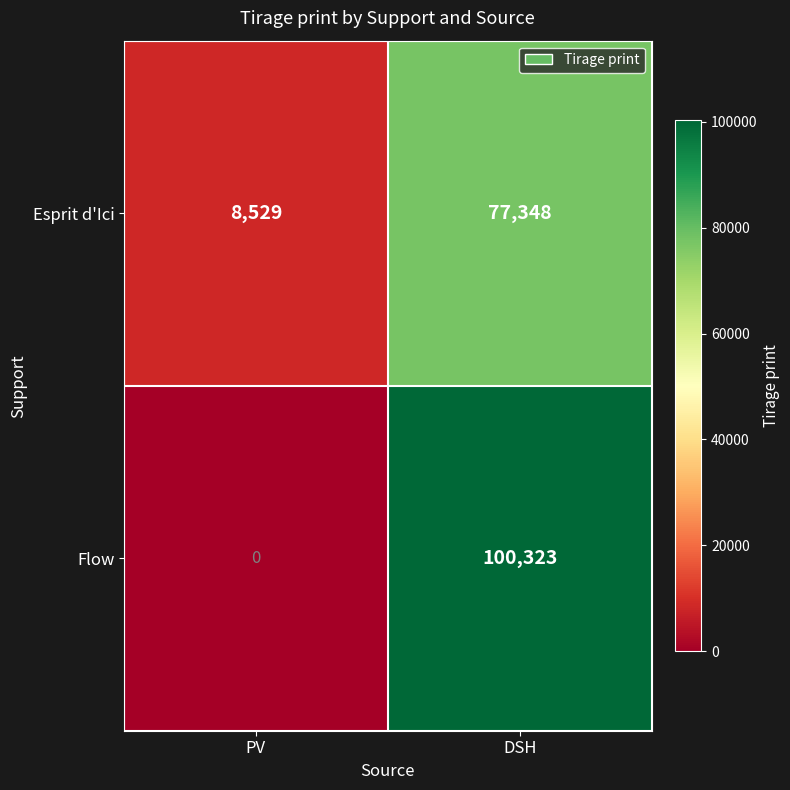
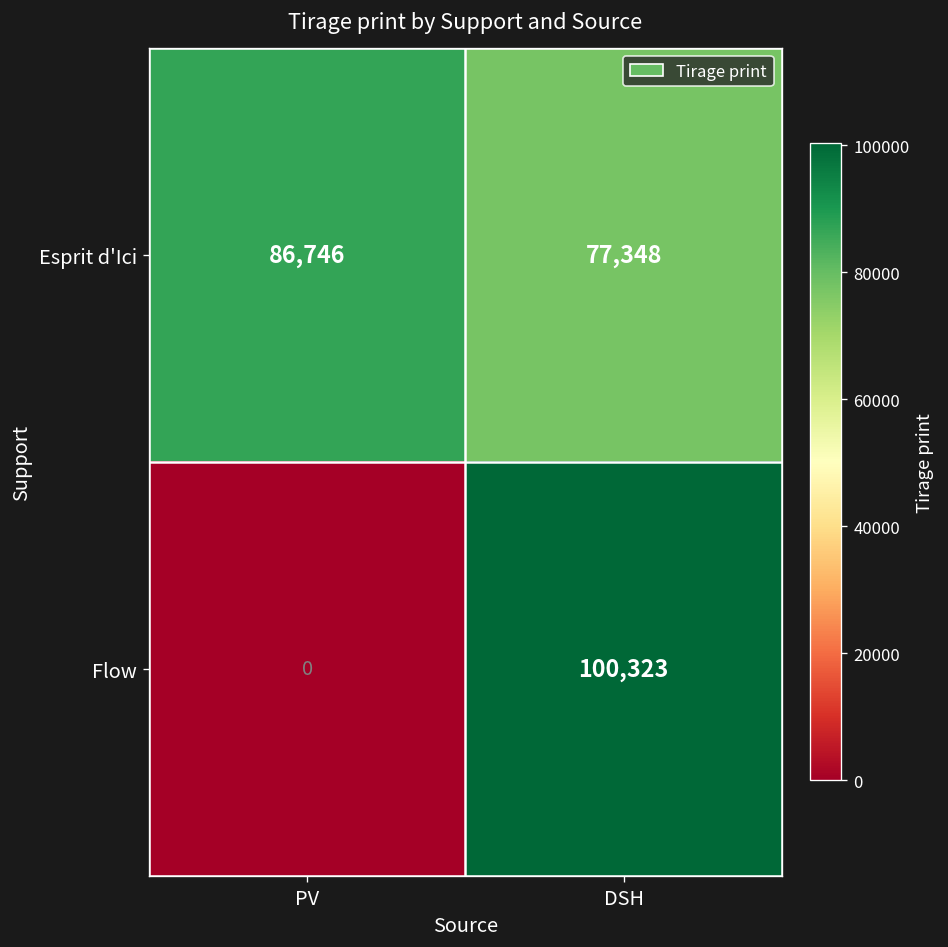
Esprit d'Ici, PV: 8,529 -> 86,746
